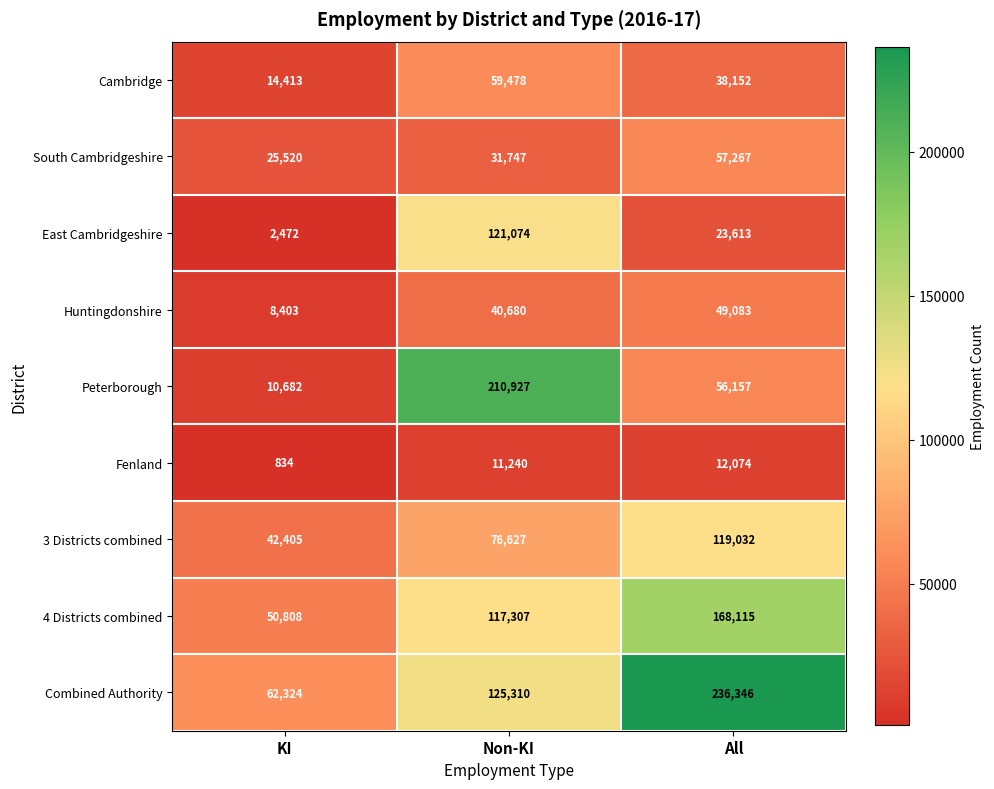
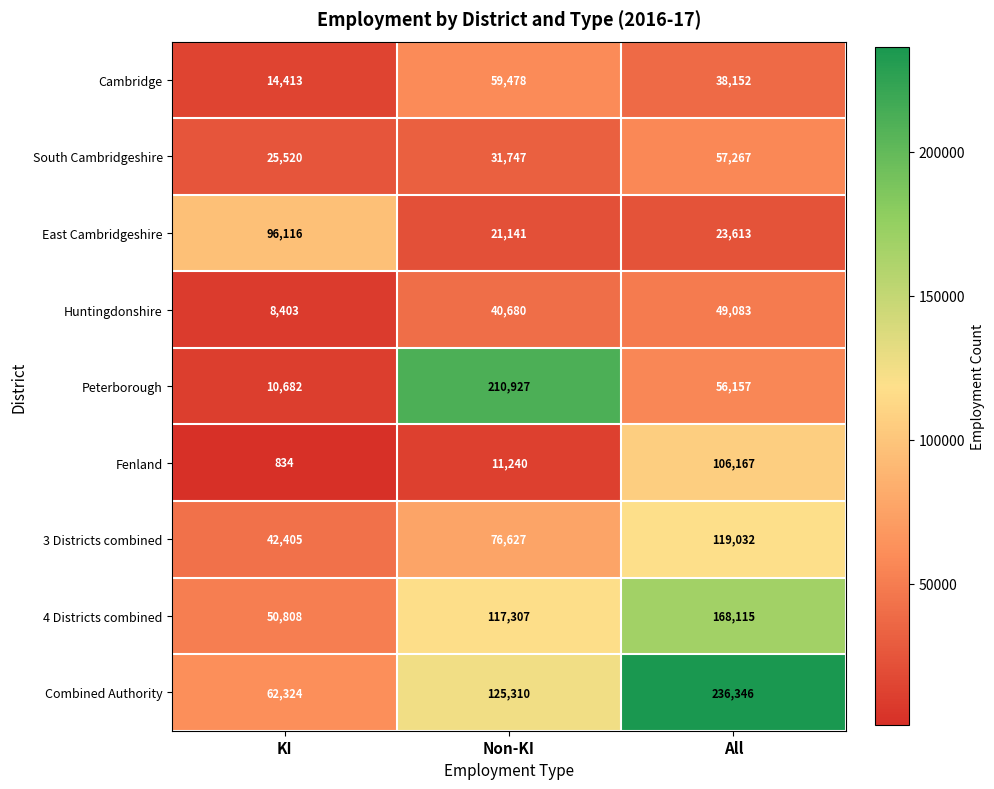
East Cambridgeshire, KI: 2,472 -> 96,116
East Cambridgeshire, Non-KI: 121,074 -> 21,141
Fenland, All: 12,074 -> 106,167
